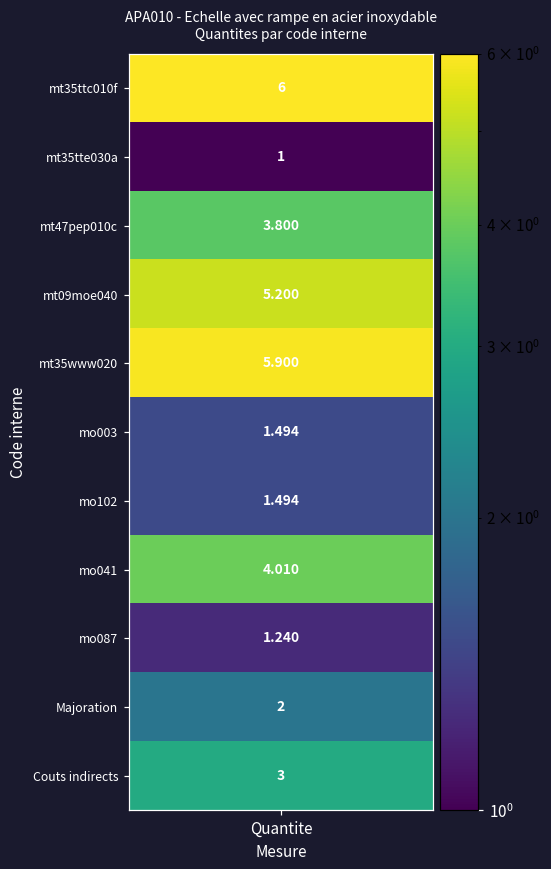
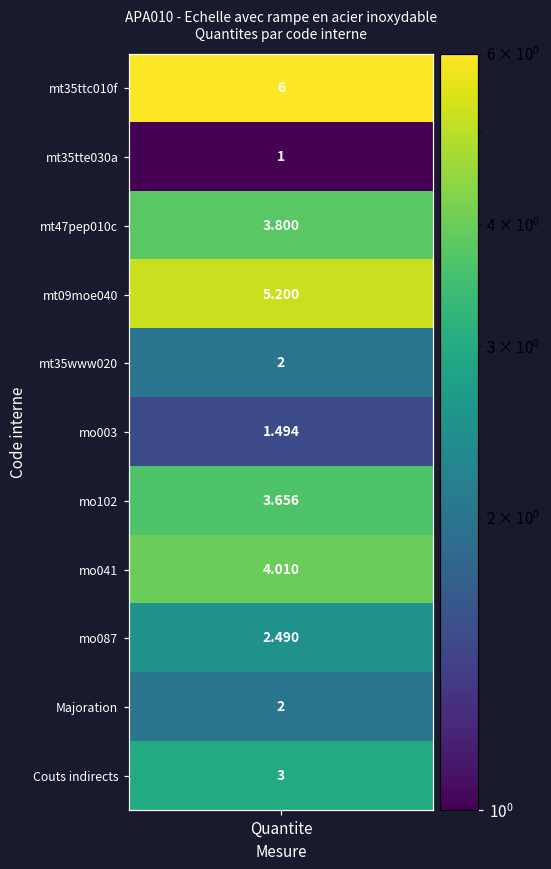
mt35www020, Quantite: 5.900 -> 2
mo102, Quantite: 1.494 -> 3.656
mo087, Quantite: 1.240 -> 2.490
